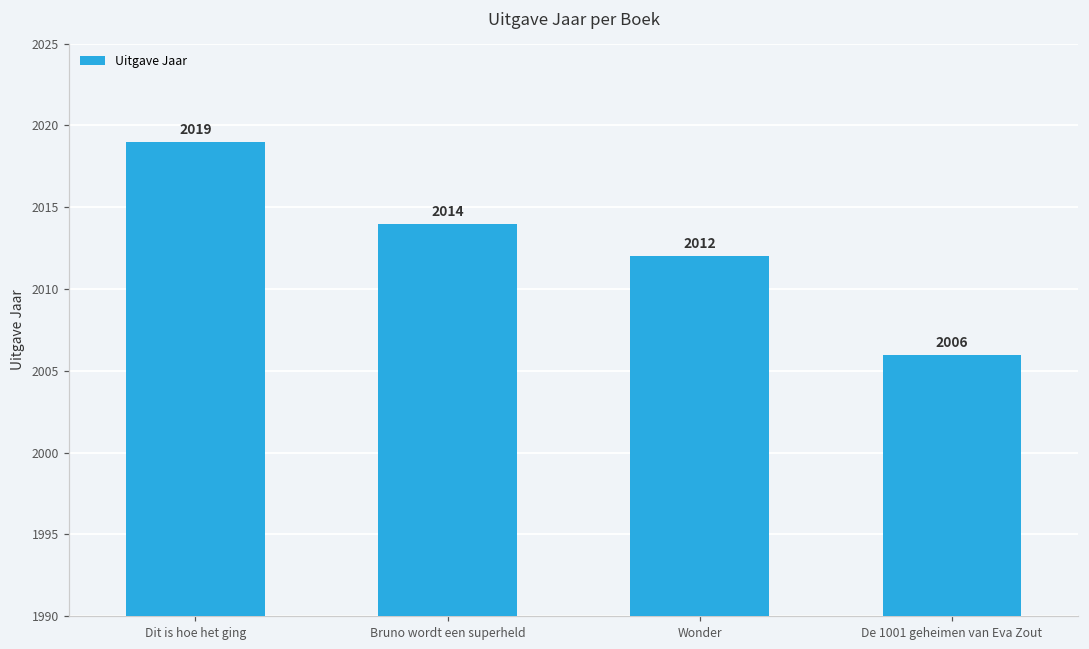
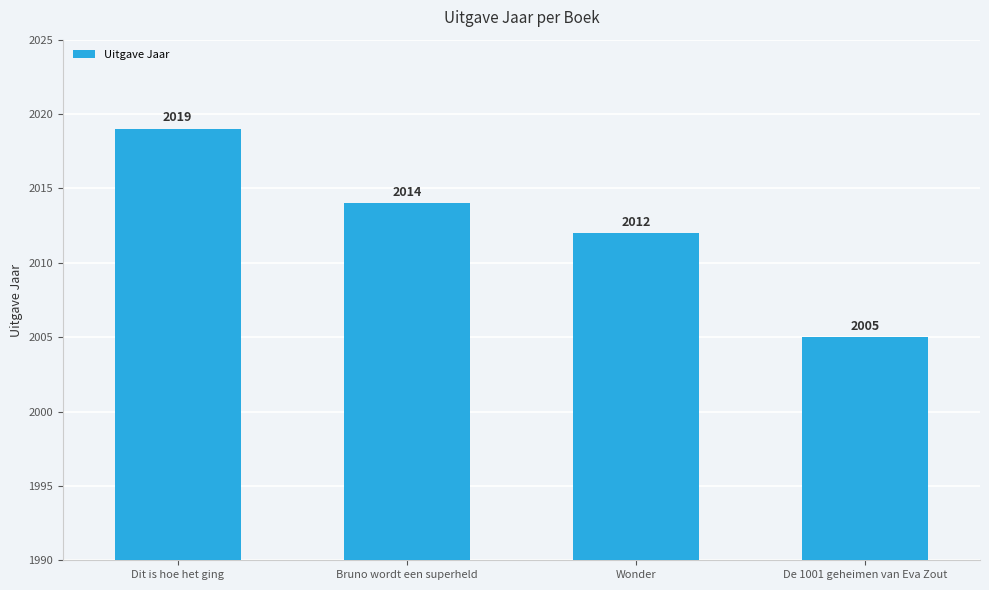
De 1001 geheimen van Eva Zout: 2006 -> 2005
